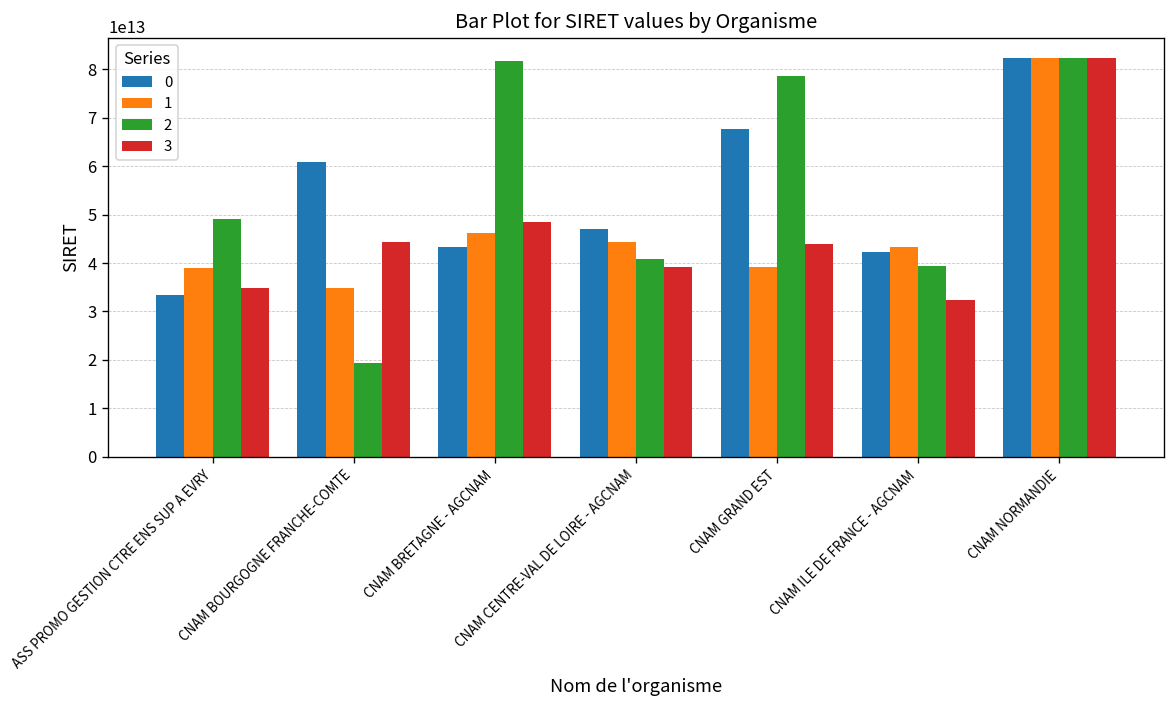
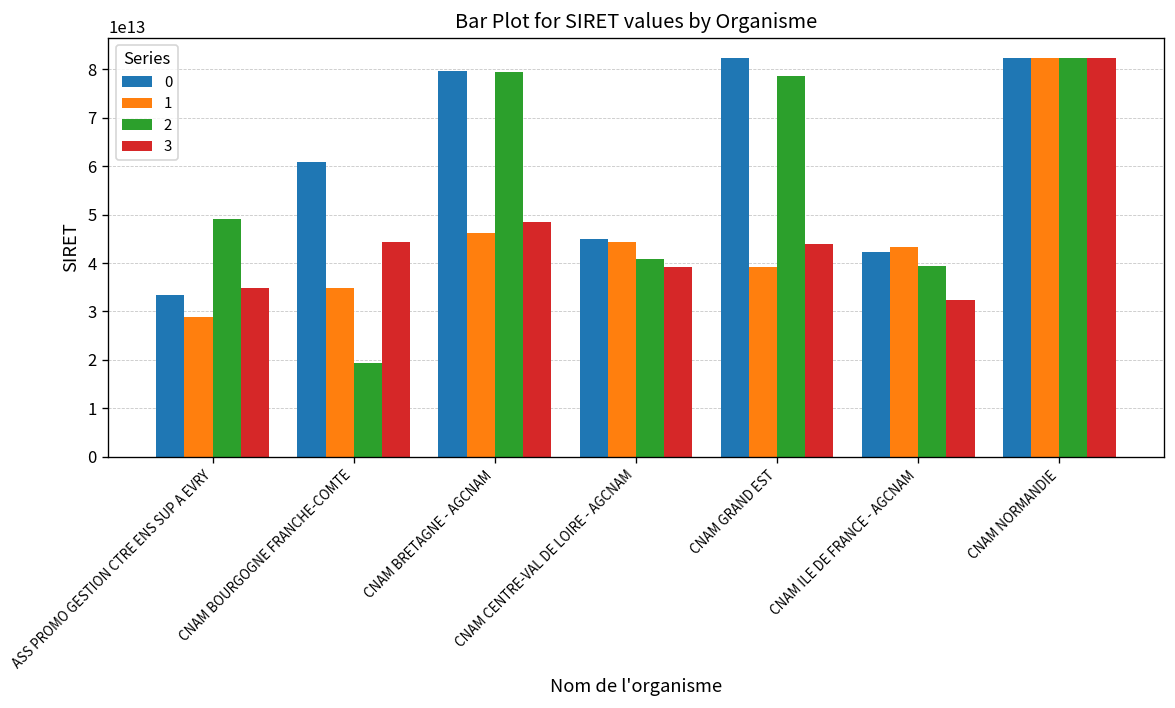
1, ASS PROMO GESTION CTRE ENS SUP A EVRY: 39000000000000 -> 29000000000000
0, CNAM BRETAGNE - AGCNAM: 43000000000000 -> 80000000000000
2, CNAM BRETAGNE - AGCNAM: 82000000000000 -> 79000000000000
0, CNAM CENTRE-VAL DE LOIRE - AGCNAM: 47000000000000 -> 45000000000000
0, CNAM GRAND EST: 68000000000000 -> 82000000000000
